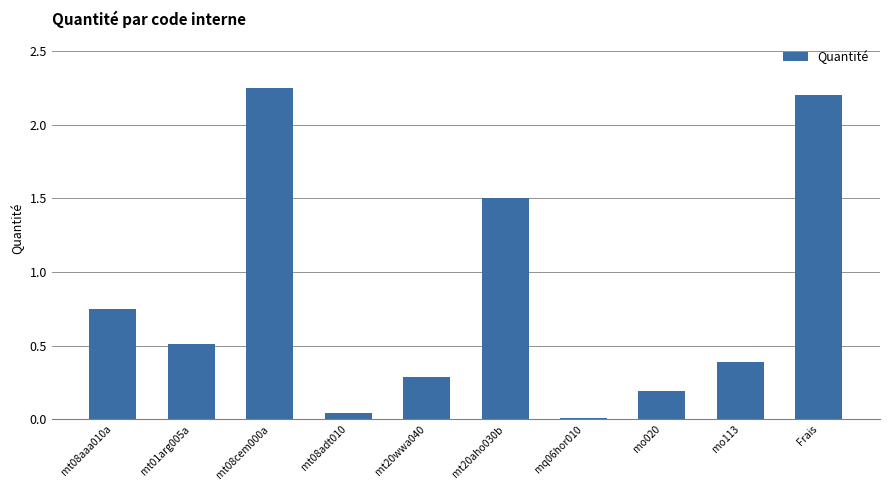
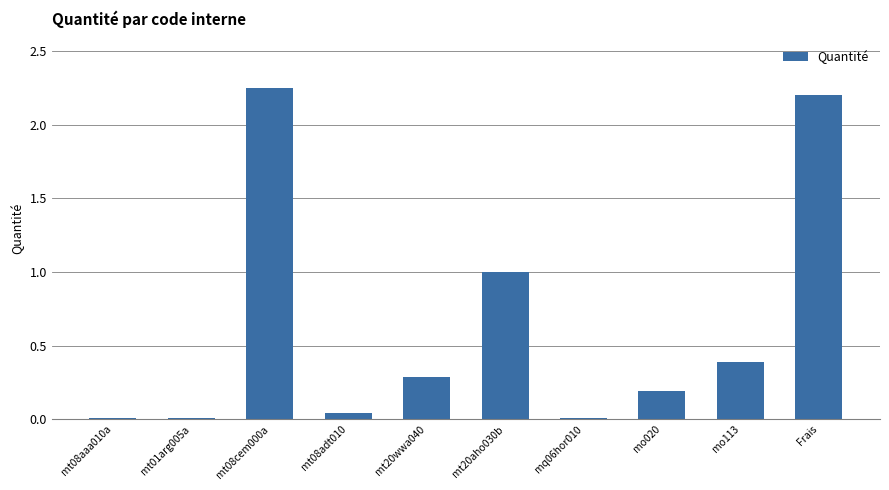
mt08aaa010a: 0.75 -> 0.01
mt01arg005a: 0.51 -> 0.01
mt20aho030b: 1.5 -> 1.0
